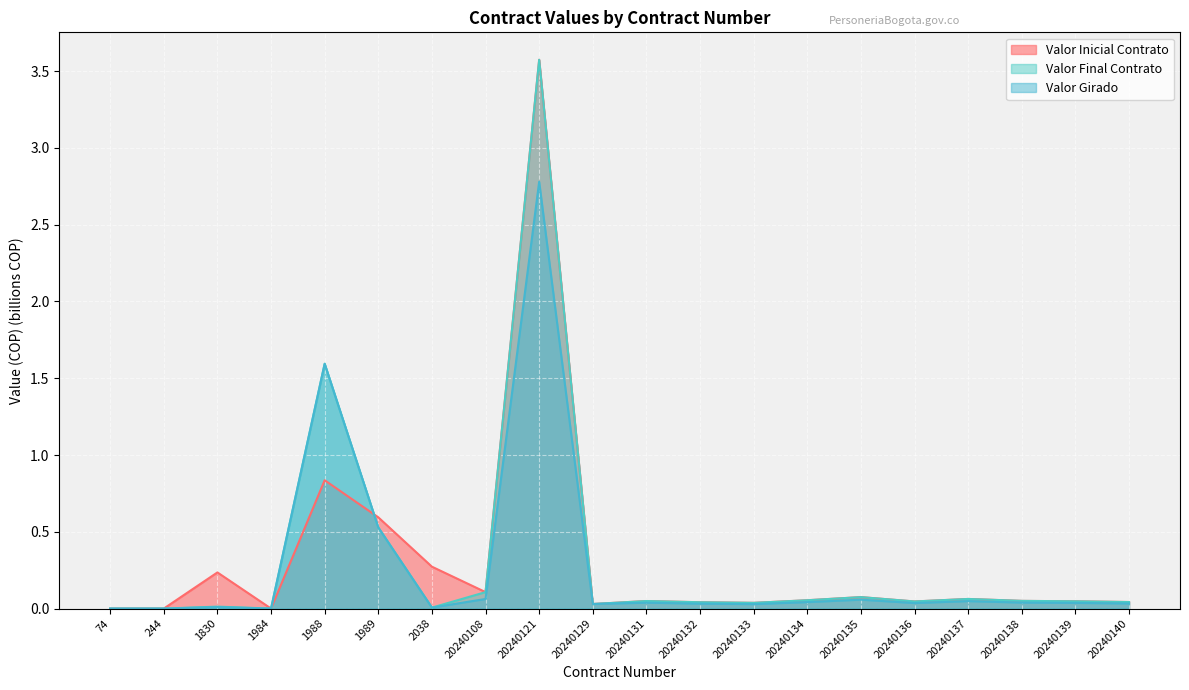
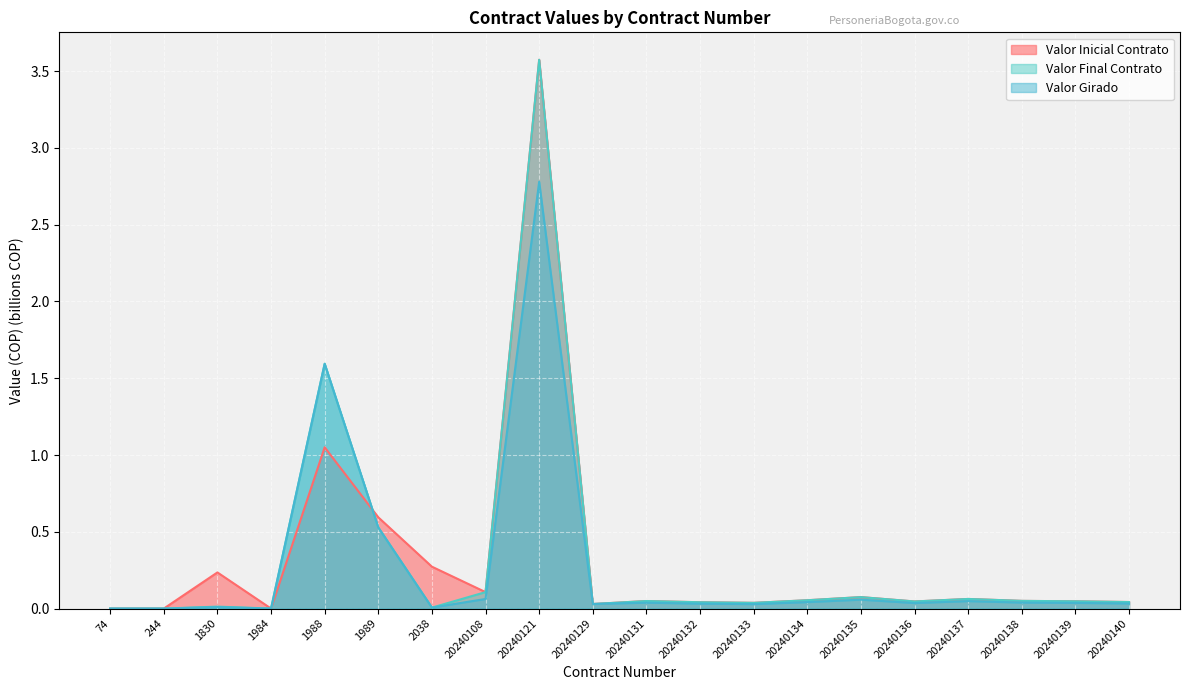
Valor Inicial Contrato, 1988: 0.84 -> 1.05
